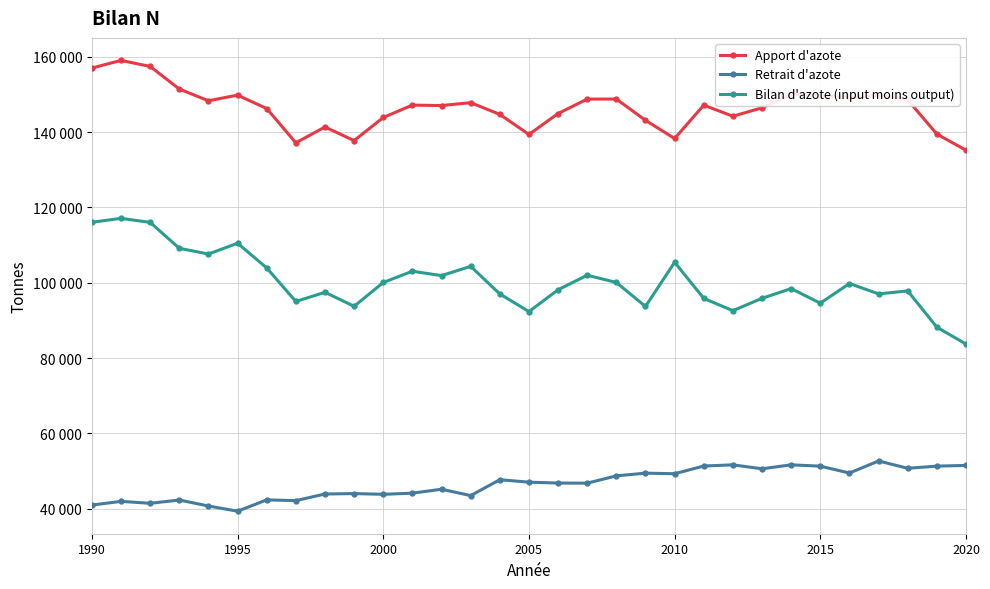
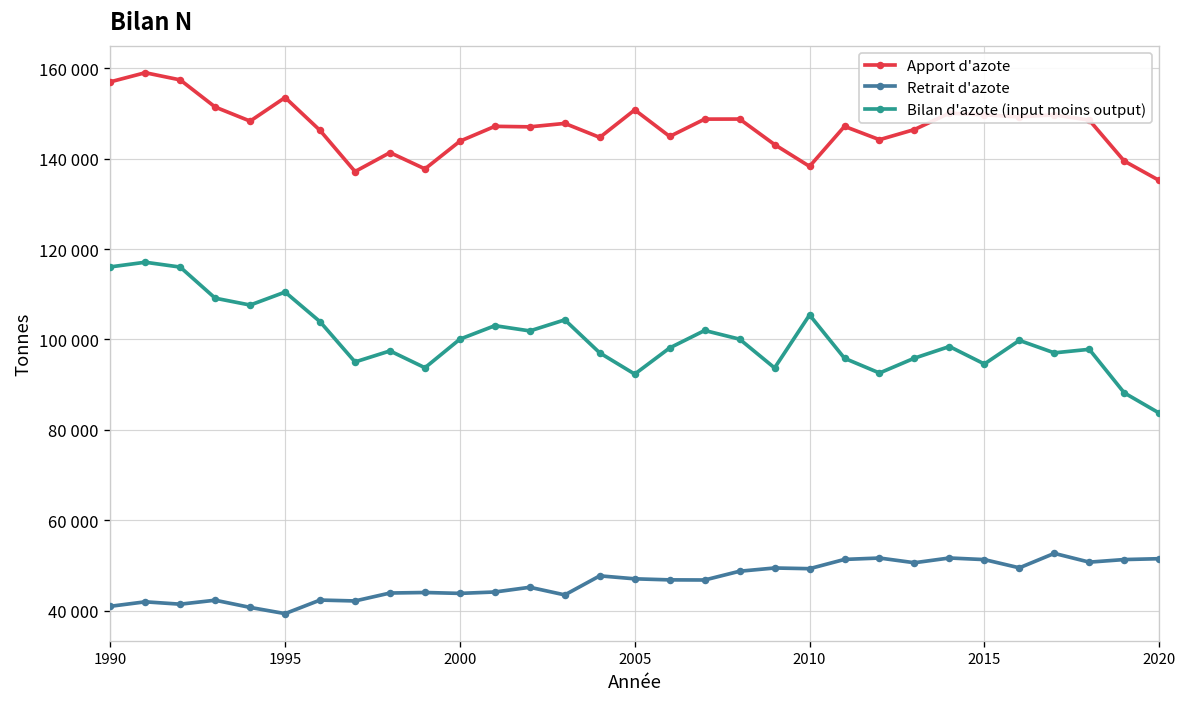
Apport d'azote, 1995: 150000 -> 154000
Apport d'azote, 2005: 139000 -> 151000
